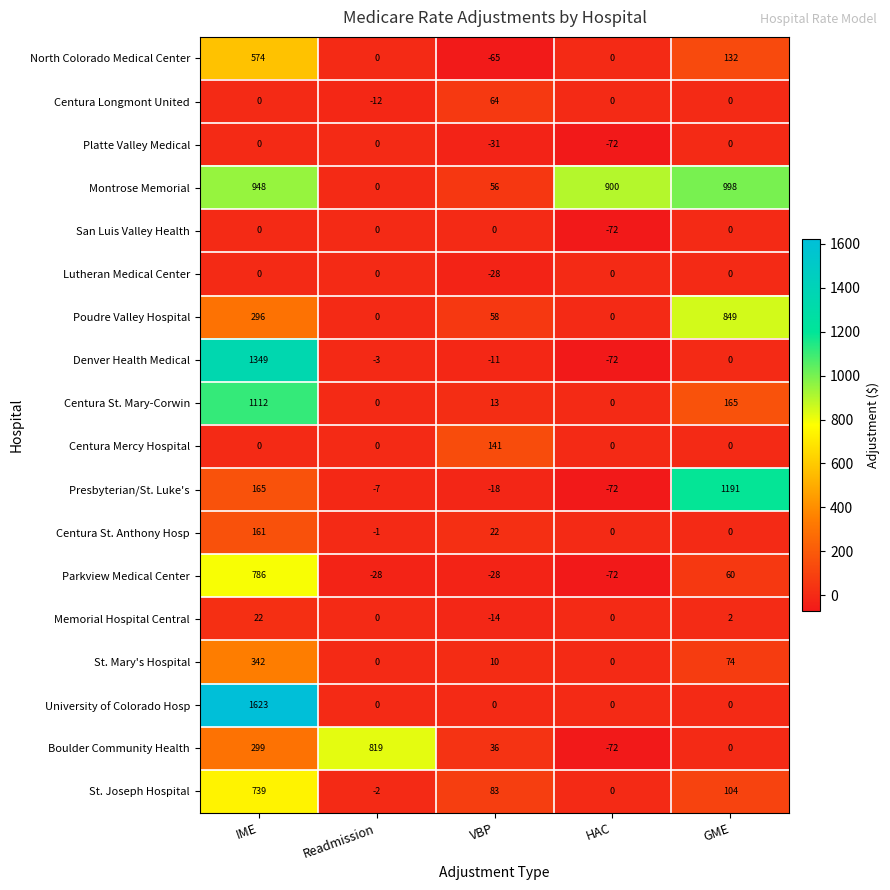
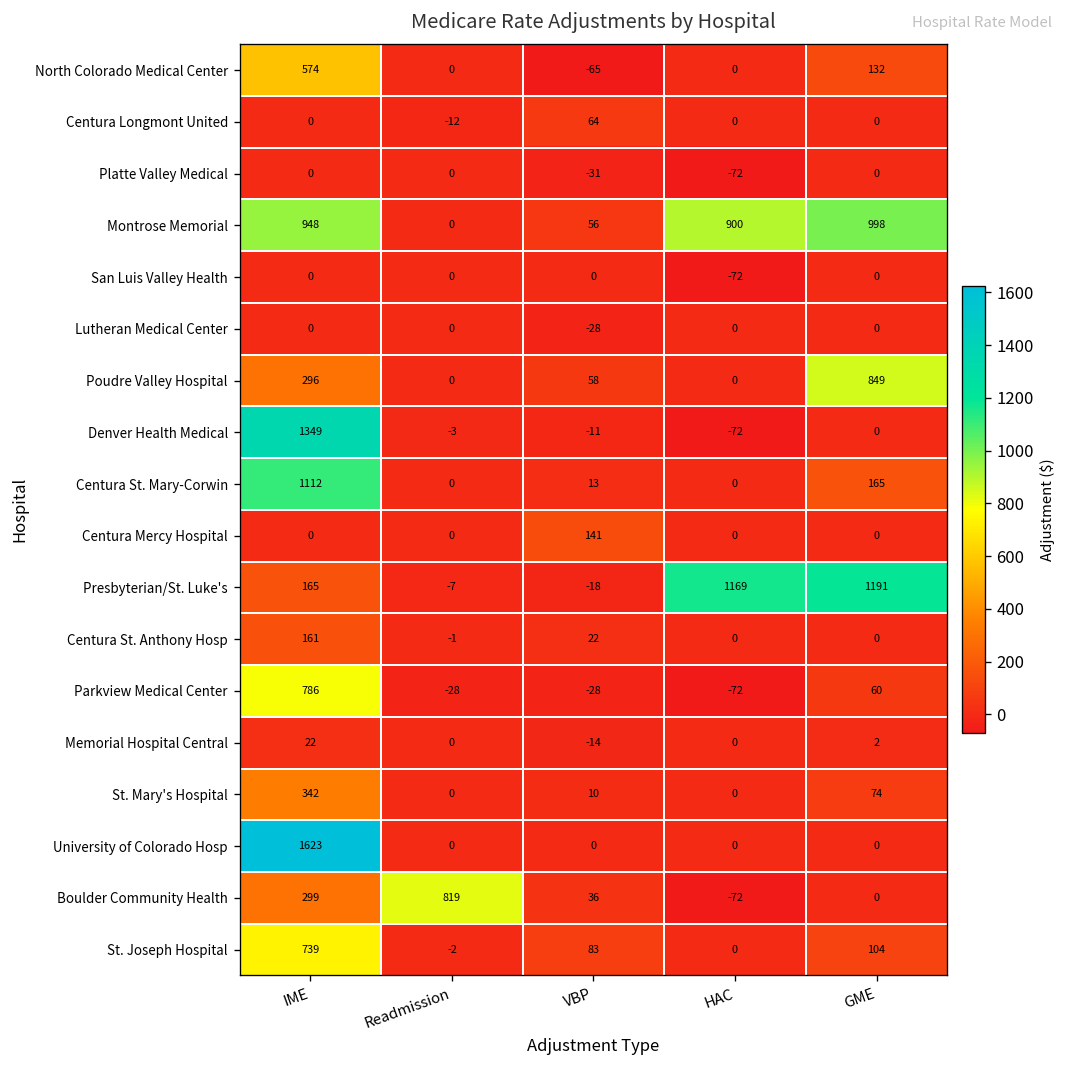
Presbyterian/St. Luke's, HAC: -72 -> 1169
